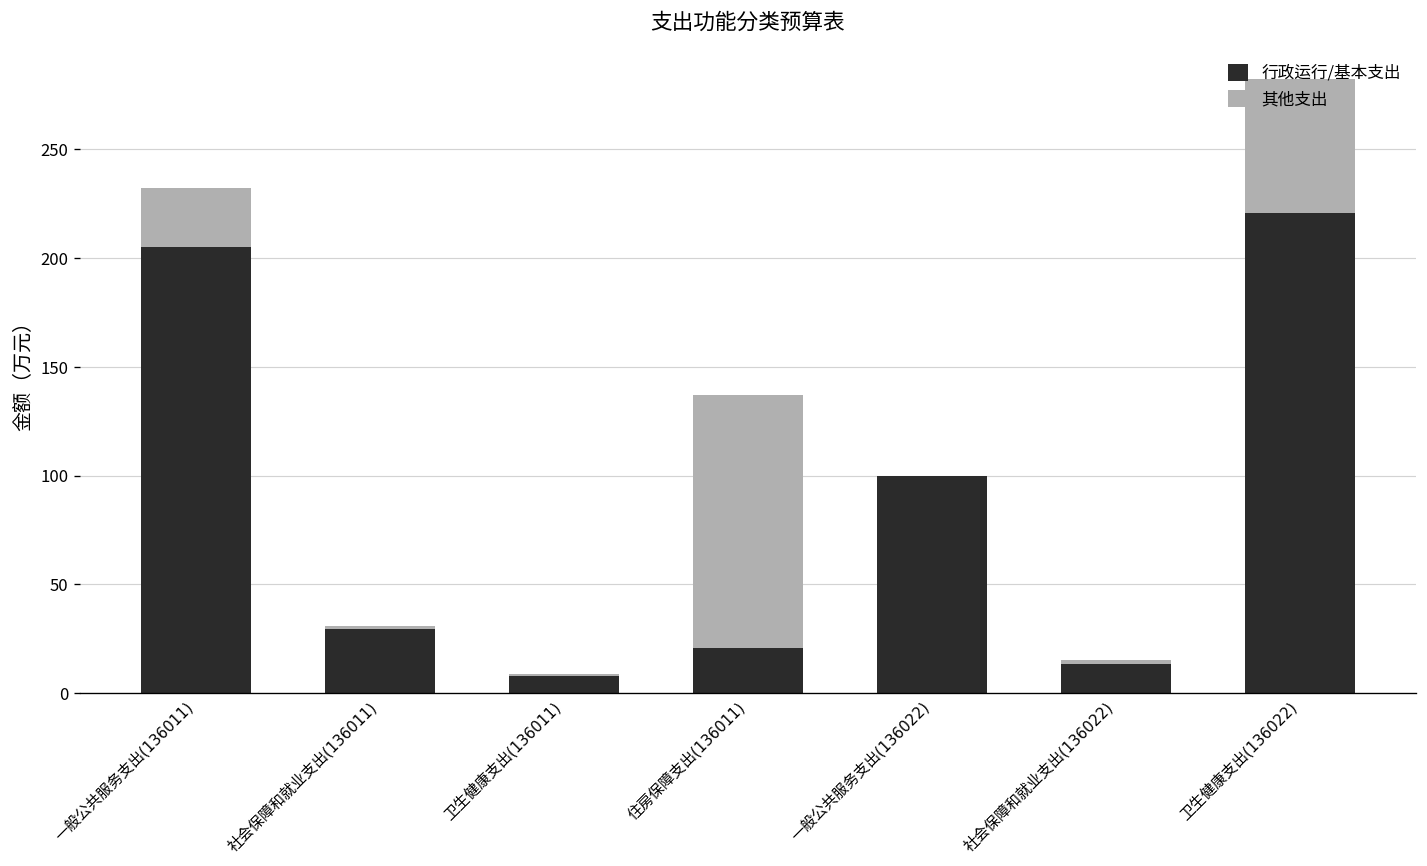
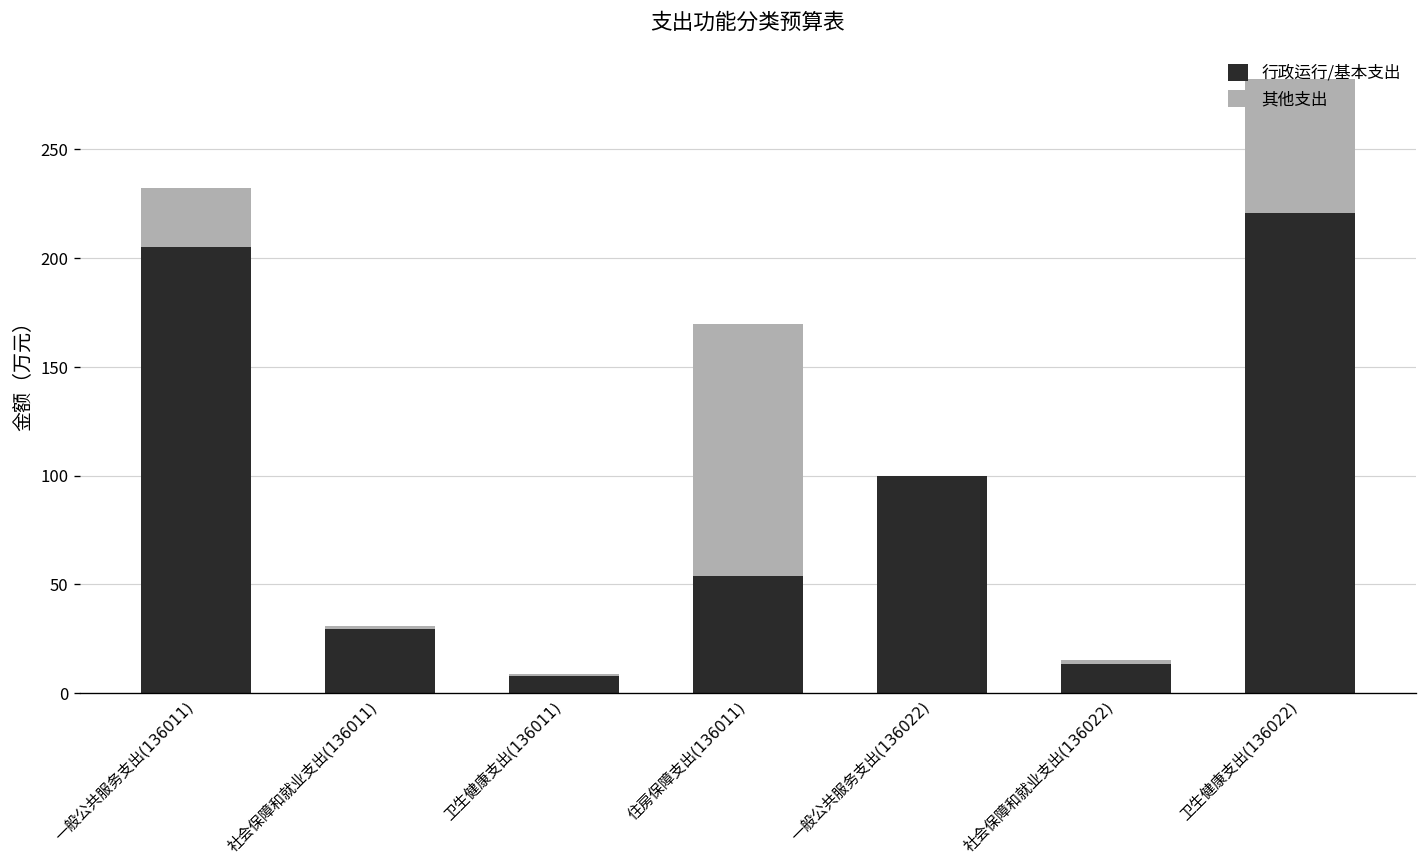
行政运行/基本支出, 住房保障支出(136011): 21 -> 54
